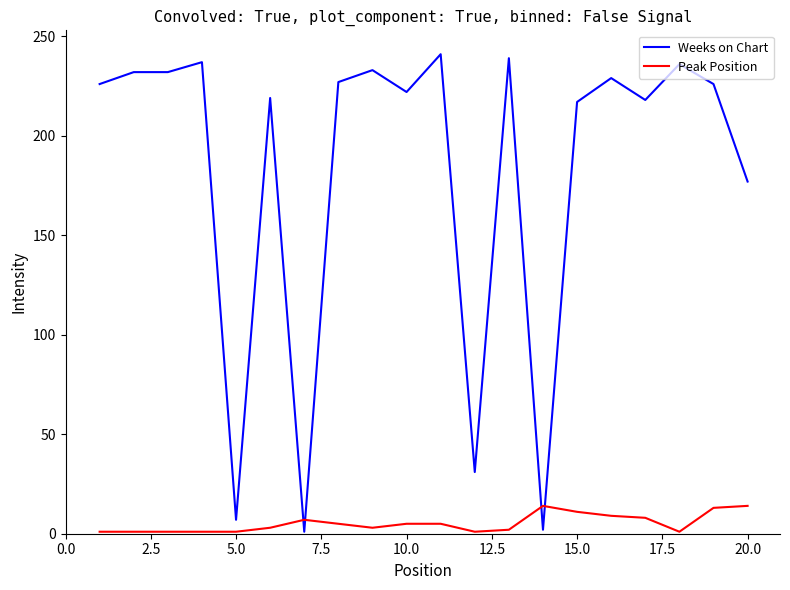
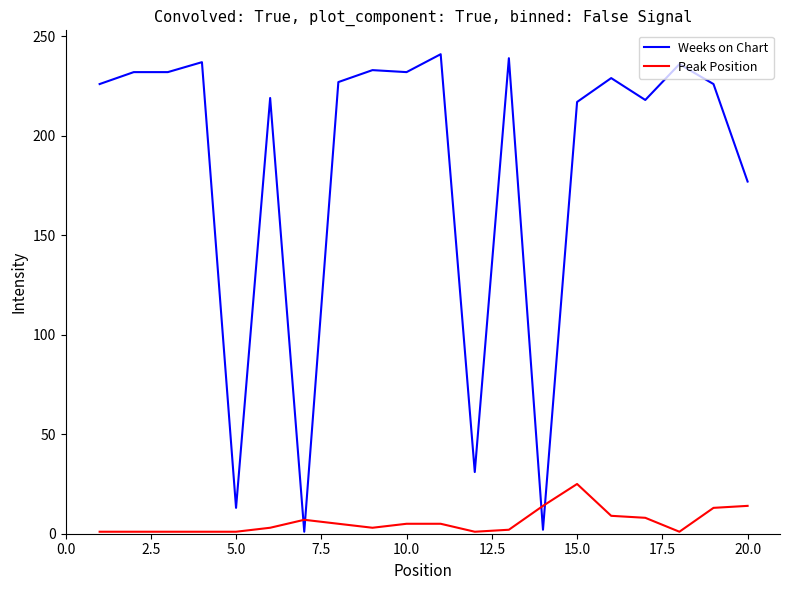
Weeks on Chart, 5.0: 7 -> 13
Weeks on Chart, 10.0: 222 -> 232
Peak Position, 15.0: 11 -> 25
